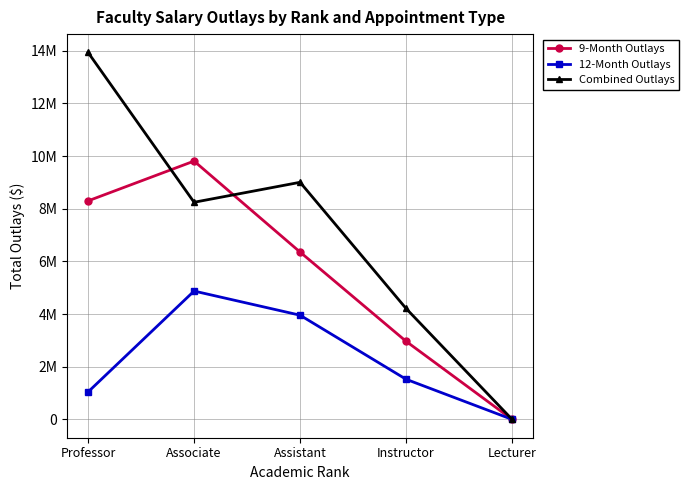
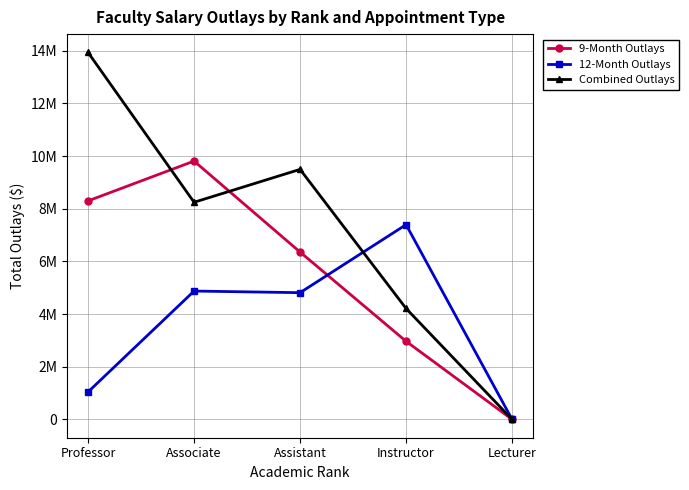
12-Month Outlays, Assistant: 4000000 -> 4800000
Combined Outlays, Assistant: 9000000 -> 9500000
12-Month Outlays, Instructor: 1500000 -> 7400000
